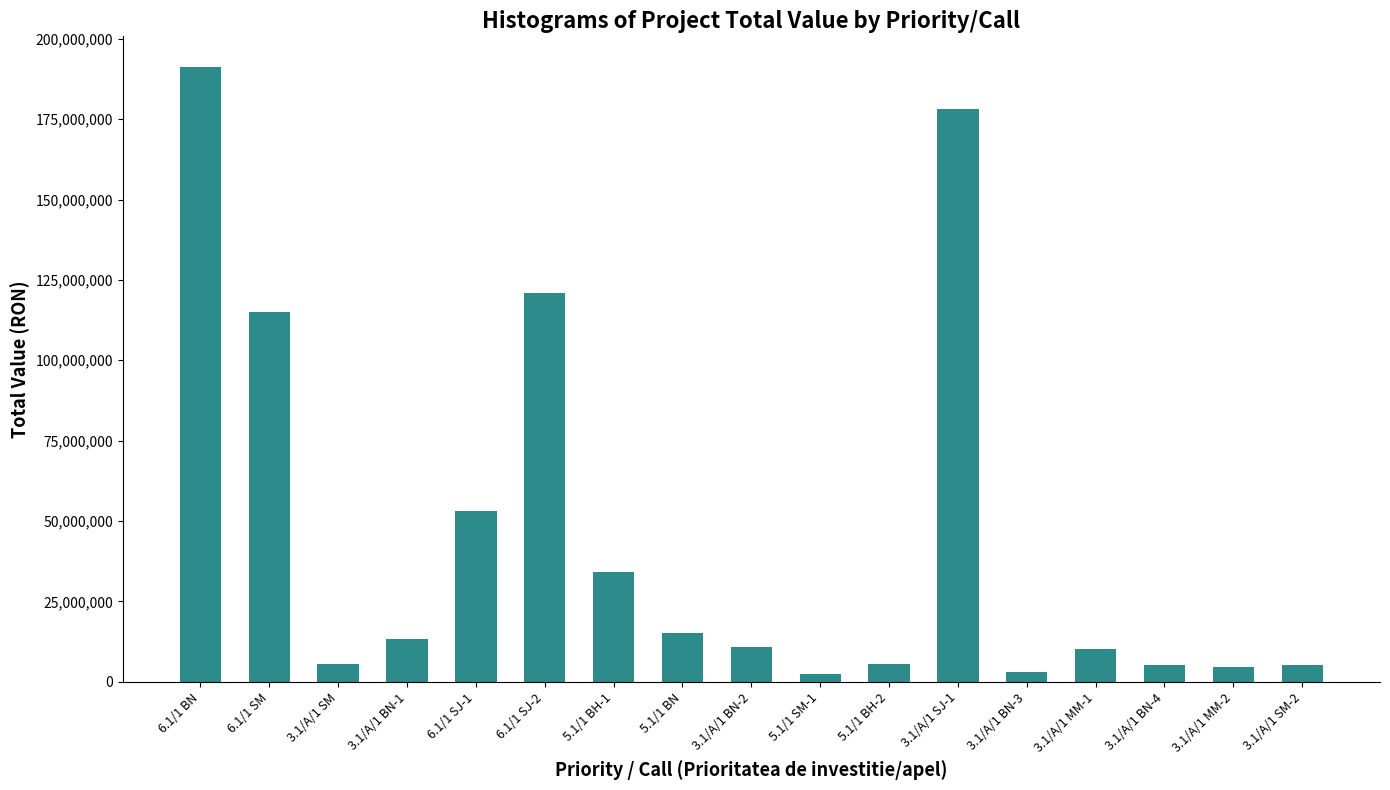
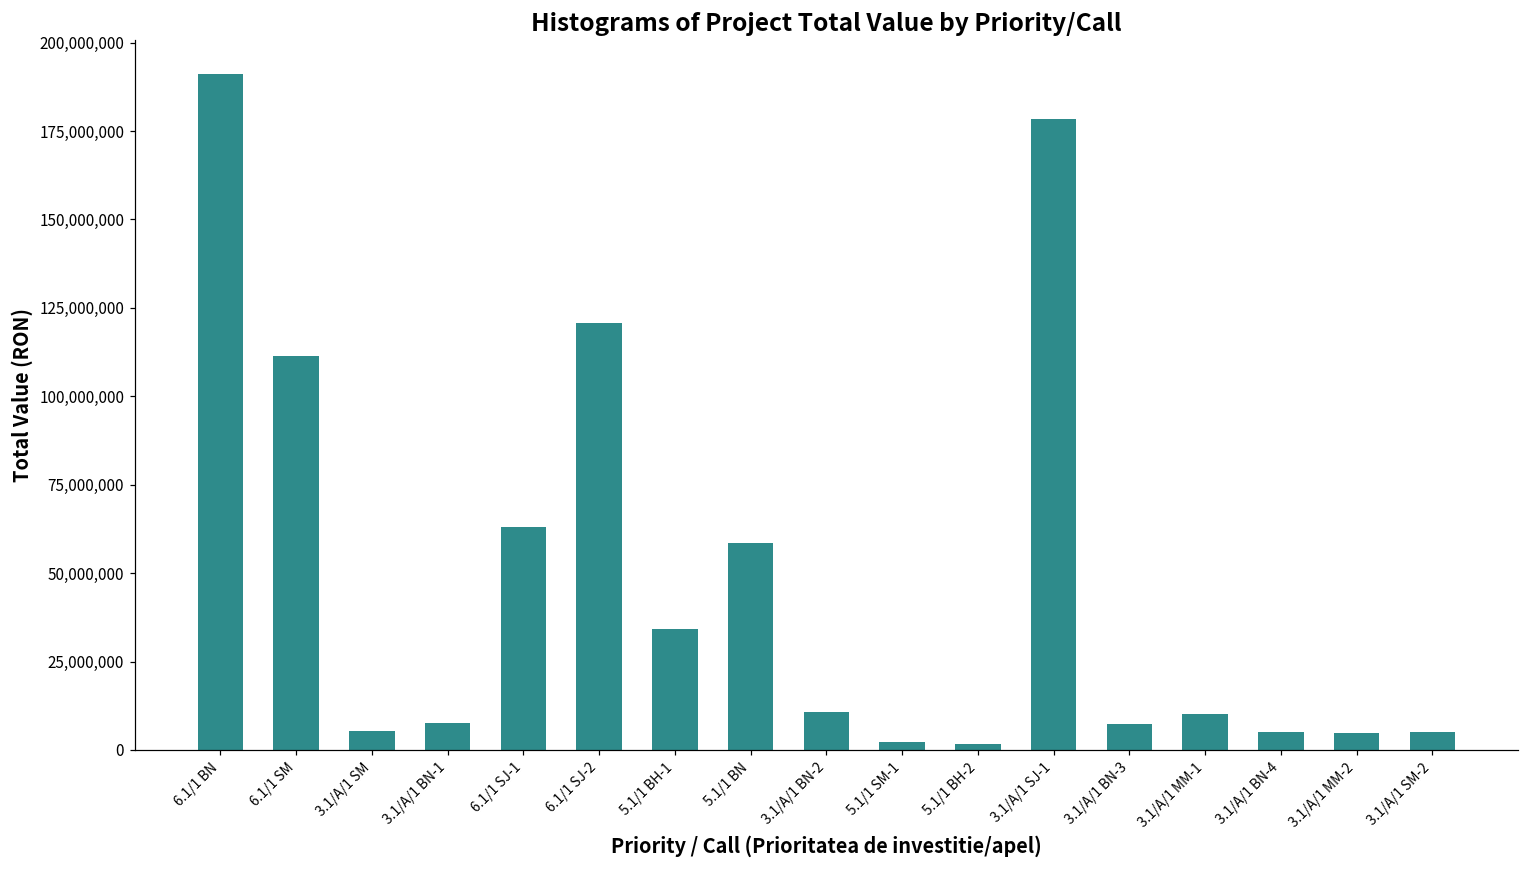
6.1/1 SM: 115,000,000 -> 111,000,000
3.1/A/1 BN-1: 13,000,000 -> 8,000,000
6.1/1 SJ-1: 53,000,000 -> 63,000,000
5.1/1 BN: 15,000,000 -> 59,000,000
5.1/1 BH-2: 6,000,000 -> 2,000,000
3.1/A/1 BN-3: 3,000,000 -> 7,000,000
